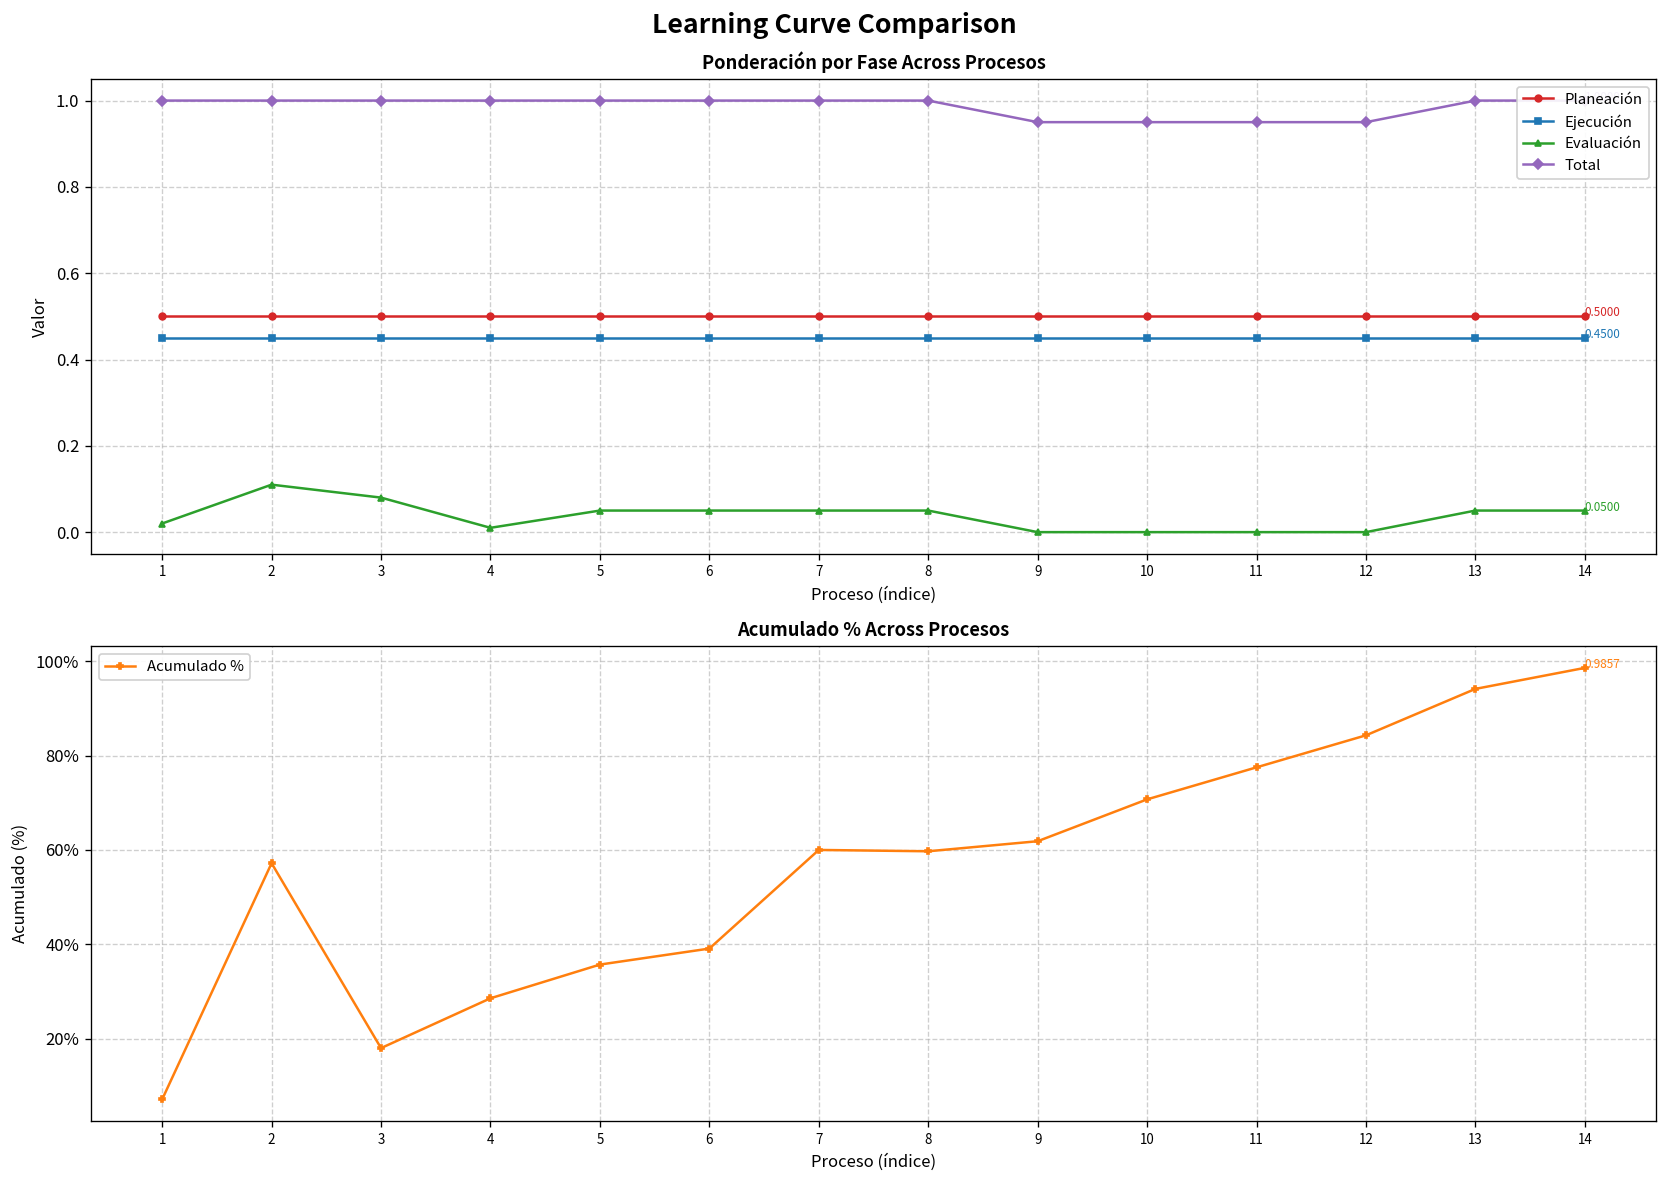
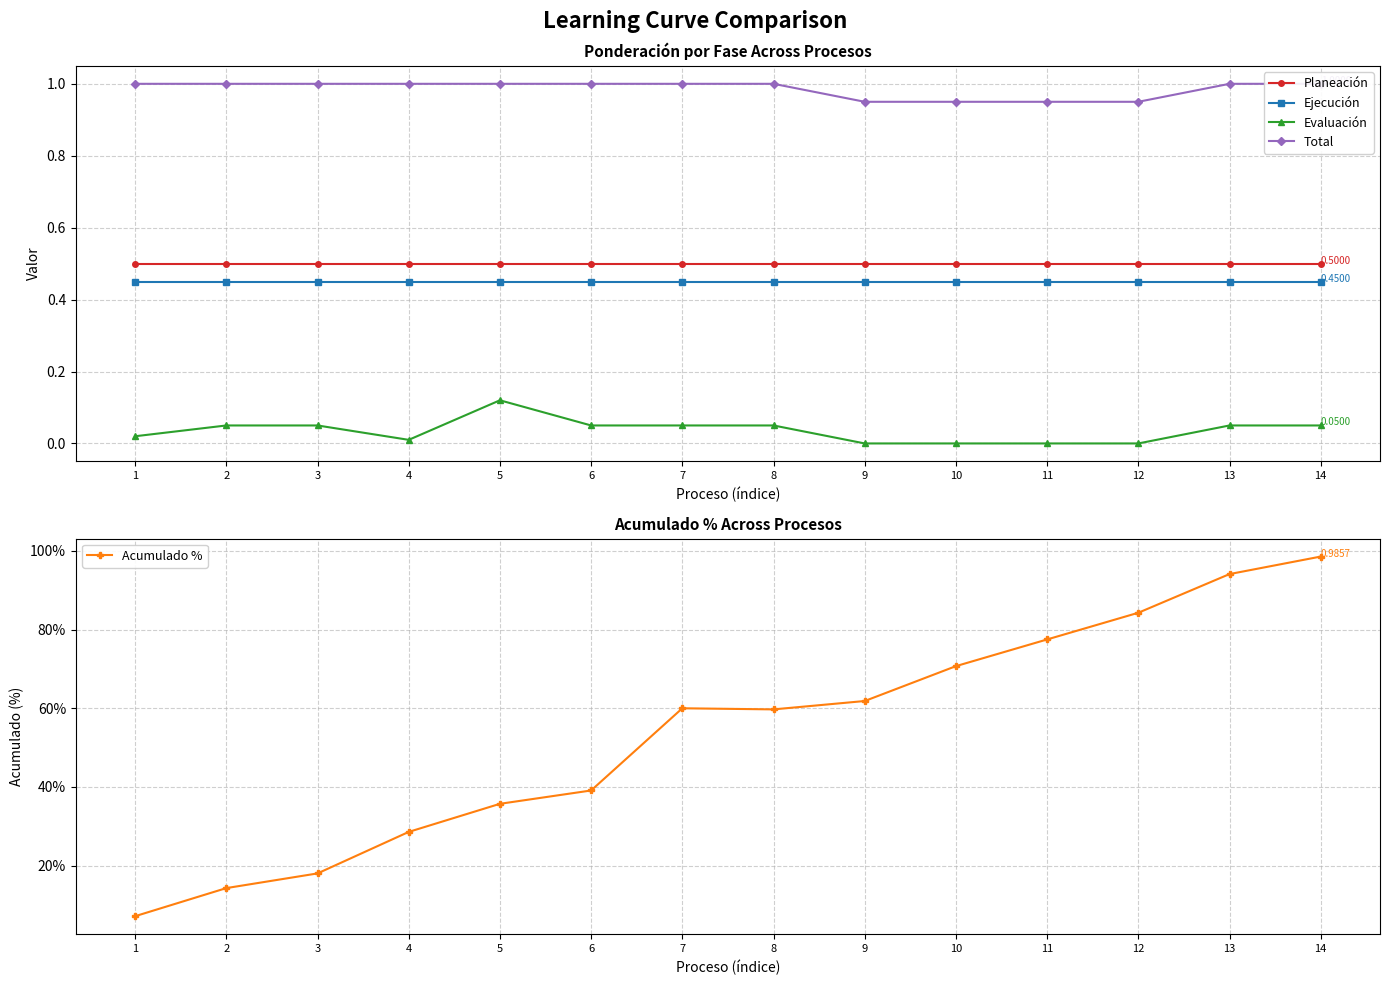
Ponderación por Fase Across Procesos, Evaluación, 2: 0.11 -> 0.05
Ponderación por Fase Across Procesos, Evaluación, 3: 0.08 -> 0.05
Ponderación por Fase Across Procesos, Evaluación, 5: 0.05 -> 0.12
Acumulado % Across Procesos, 2: 57% -> 14%
